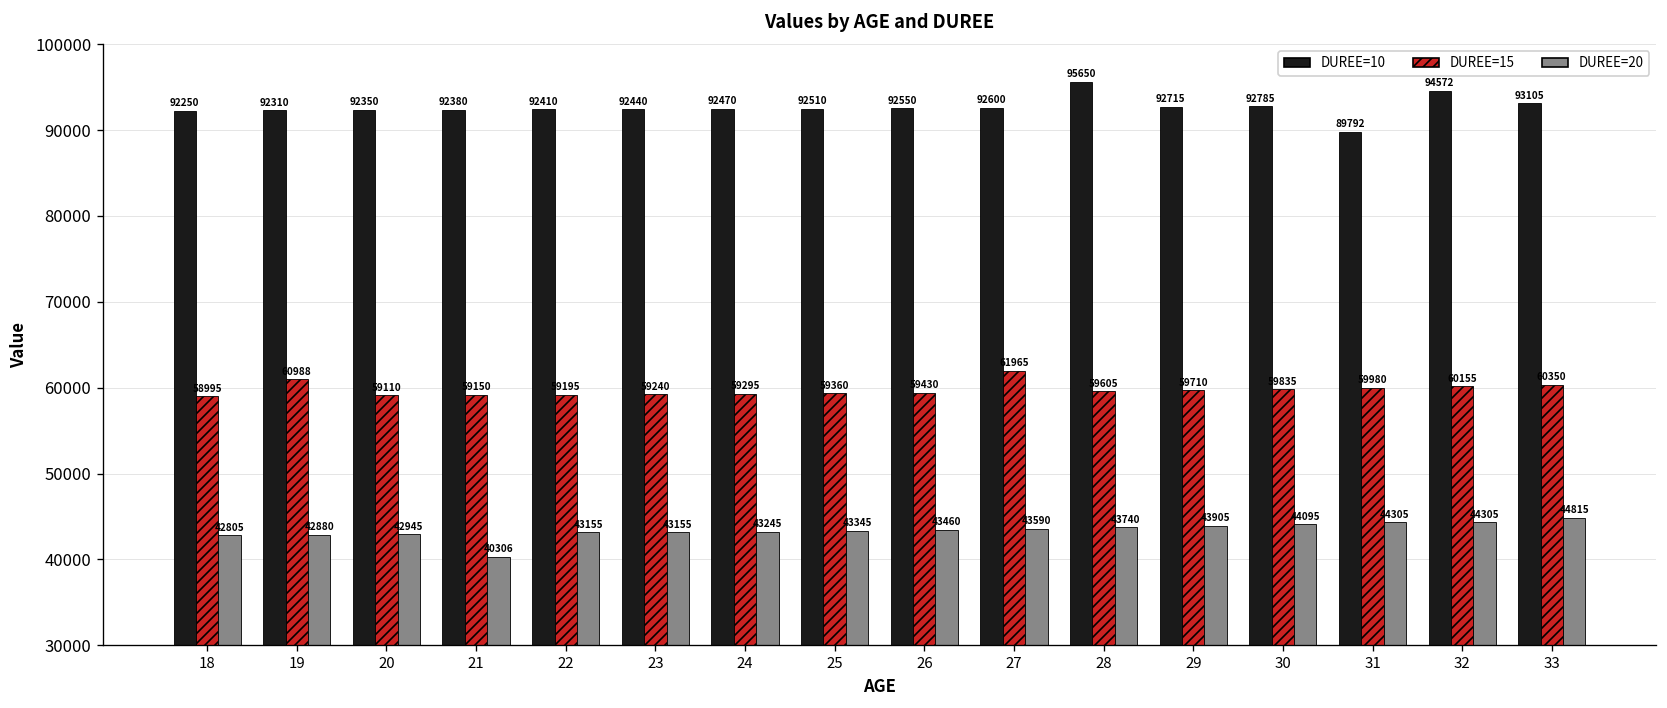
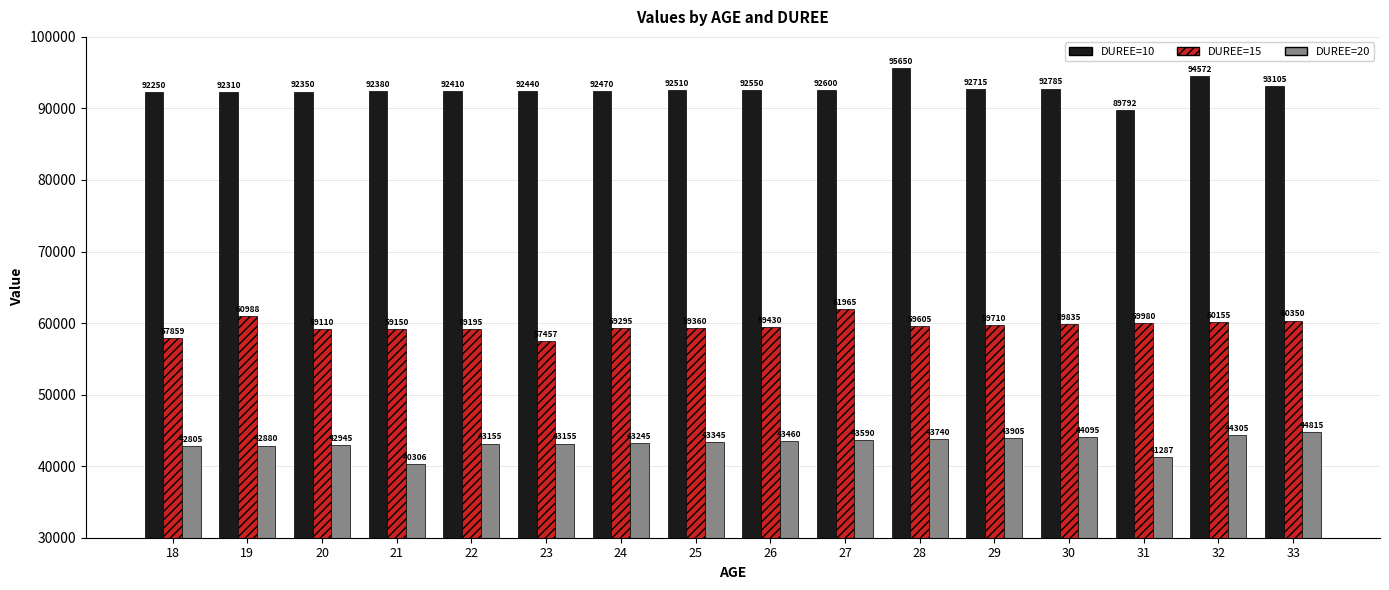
DUREE=15, 18: 58995 -> 57859
DUREE=15, 23: 59240 -> 57457
DUREE=20, 31: 44305 -> 41287
